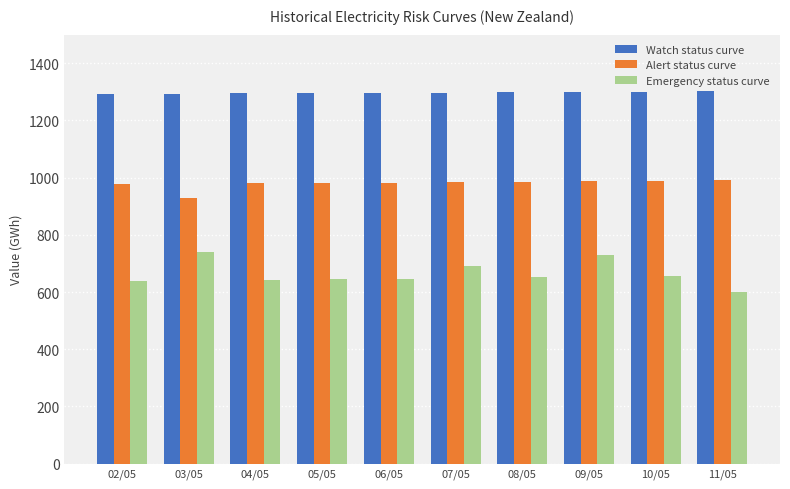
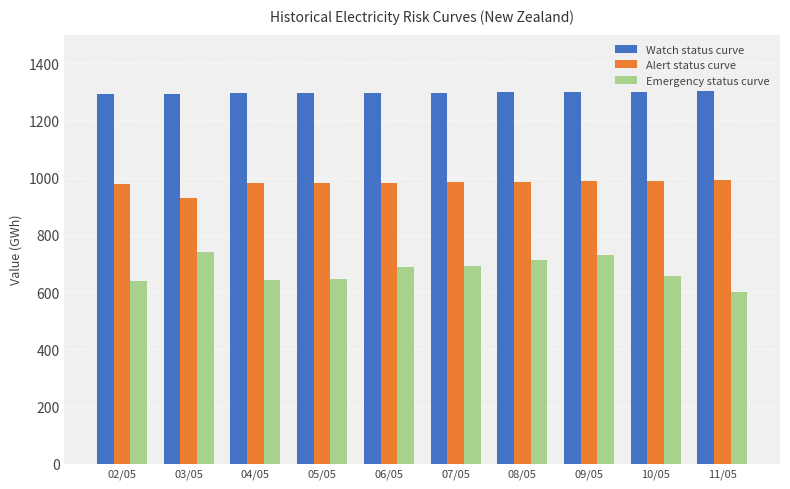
Emergency status curve, 06/05: 650 -> 690
Emergency status curve, 08/05: 650 -> 710
